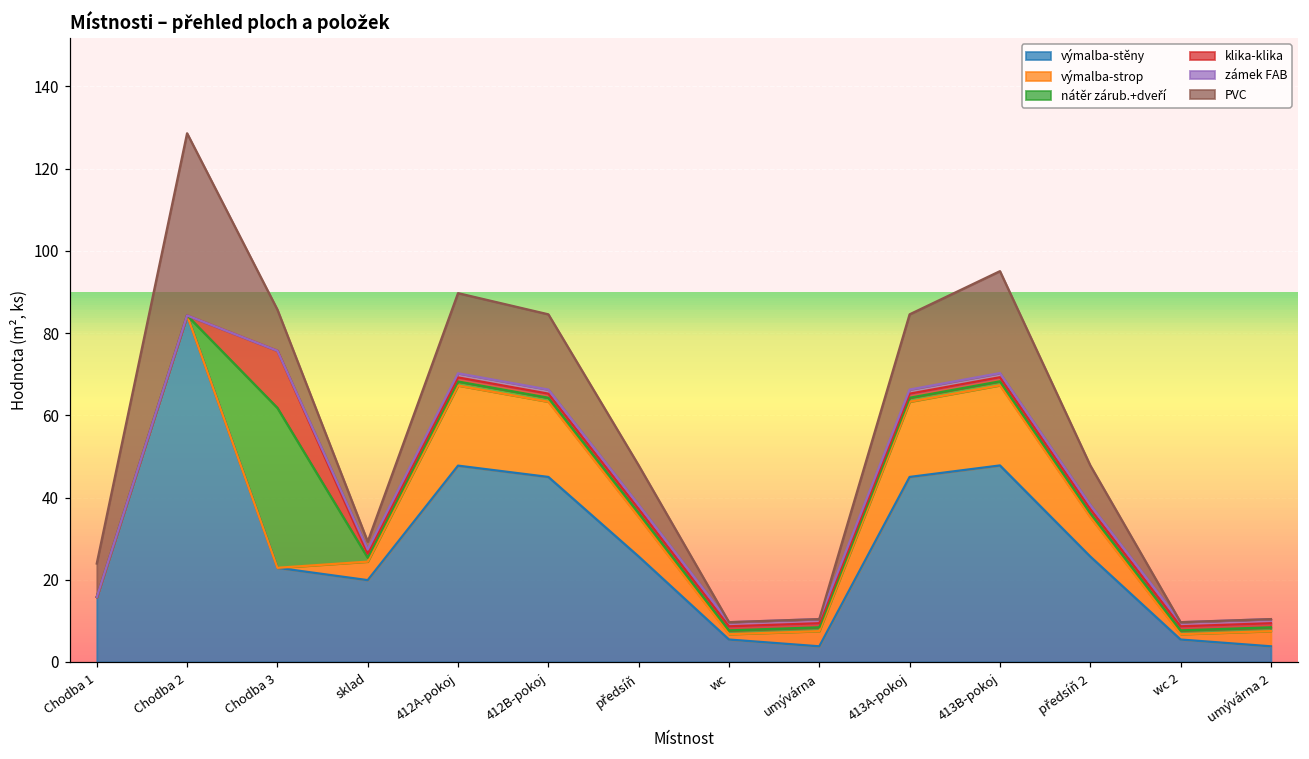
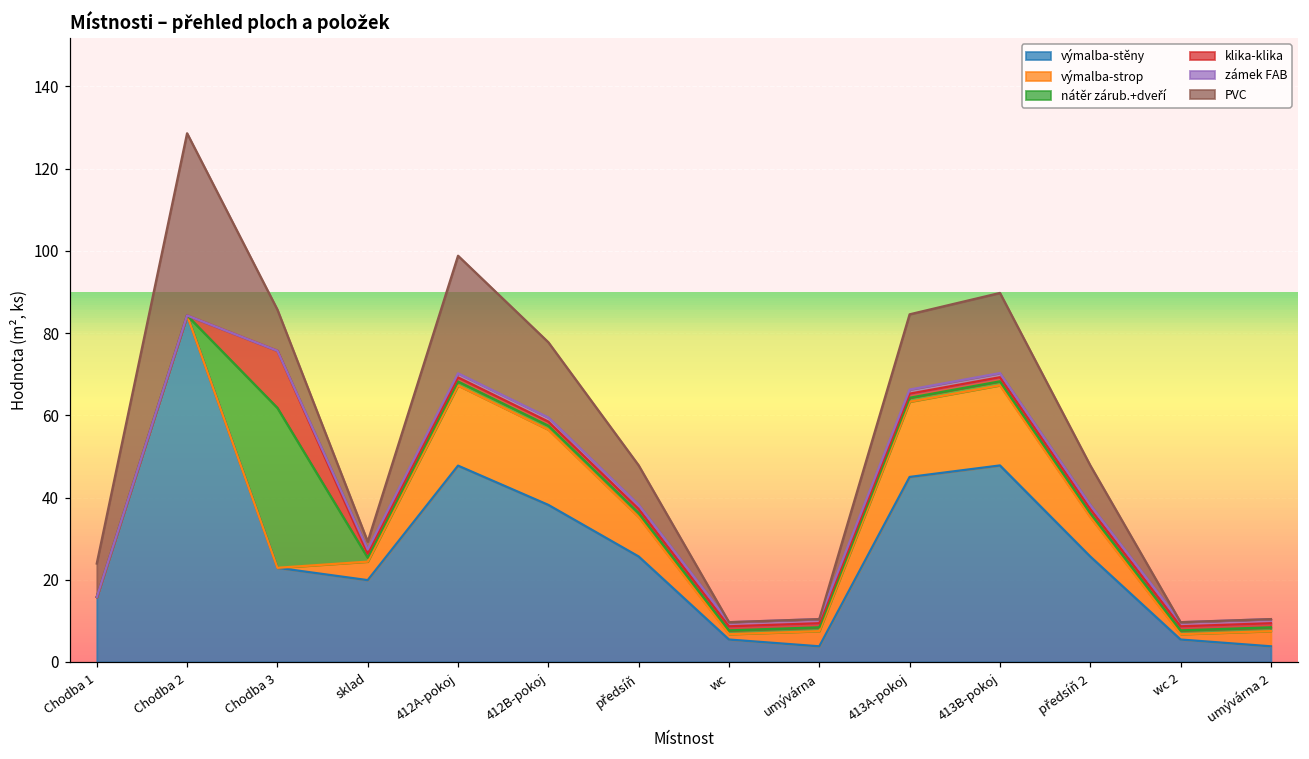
PVC, 412A-pokoj: 20 -> 29
výmalba-stěny, 412B-pokoj: 45 -> 38
PVC, 413B-pokoj: 25 -> 20
